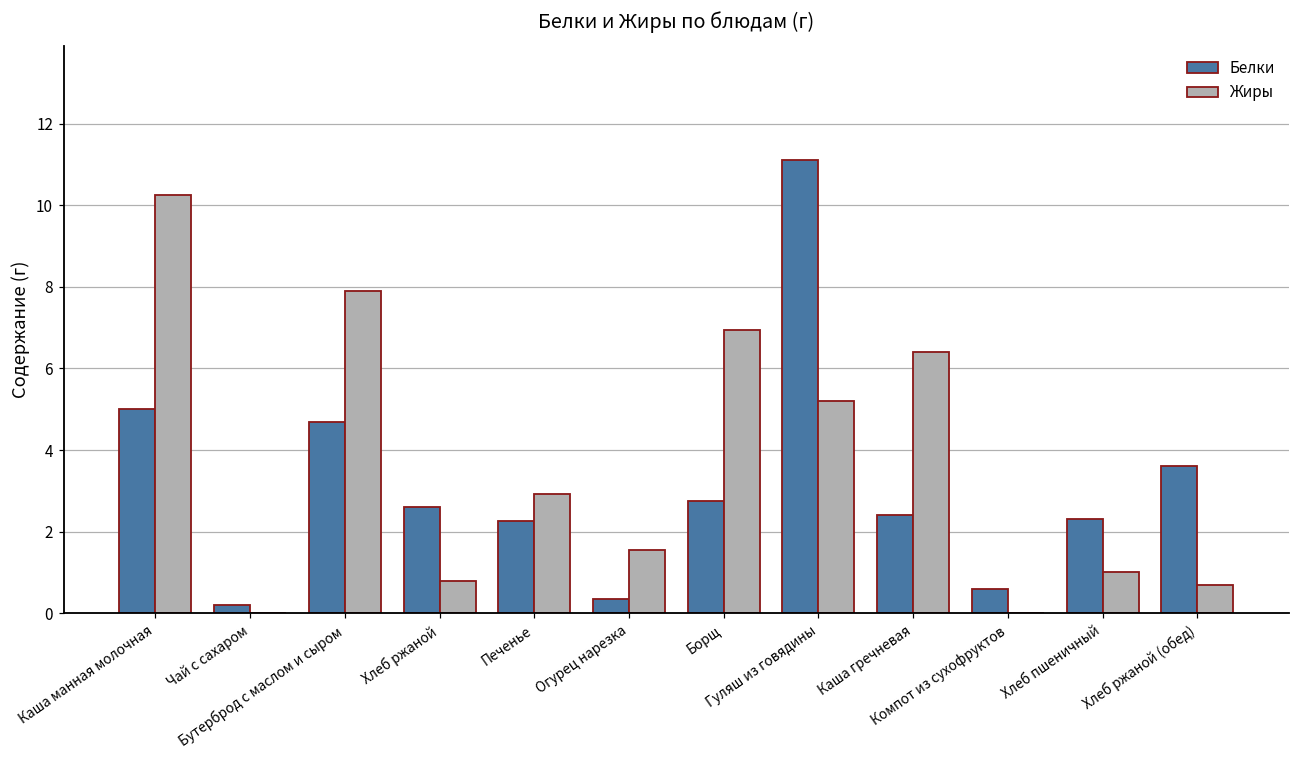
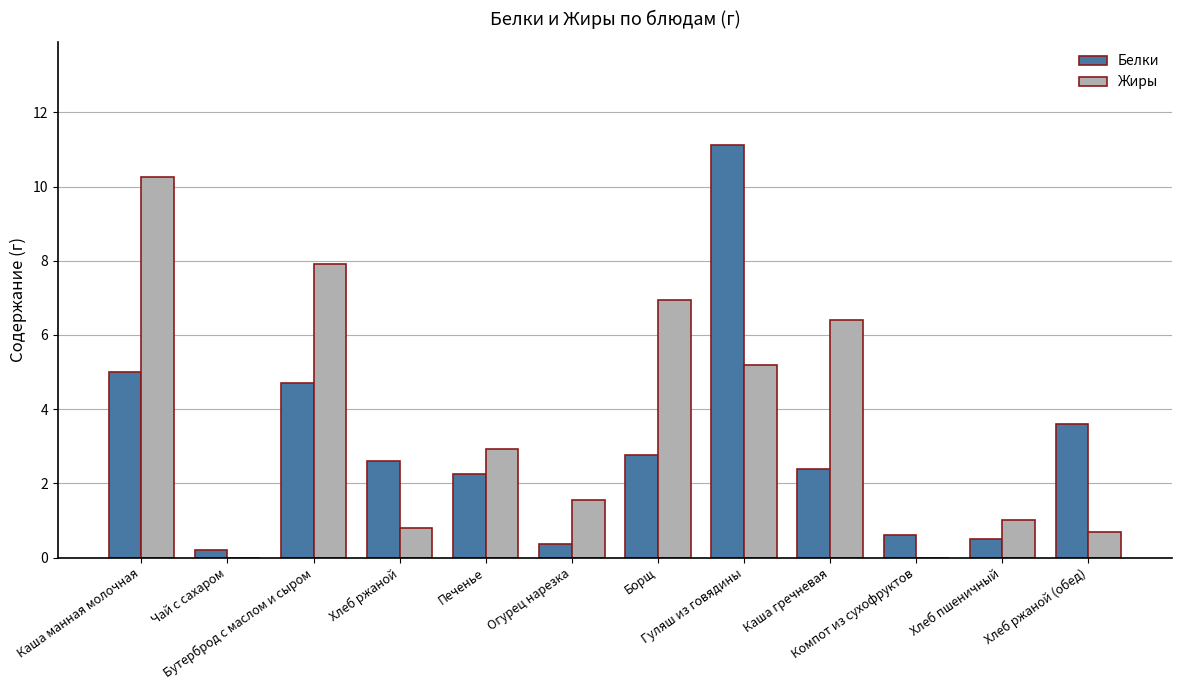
Белки, Хлеб пшеничный: 2.3 -> 0.5
